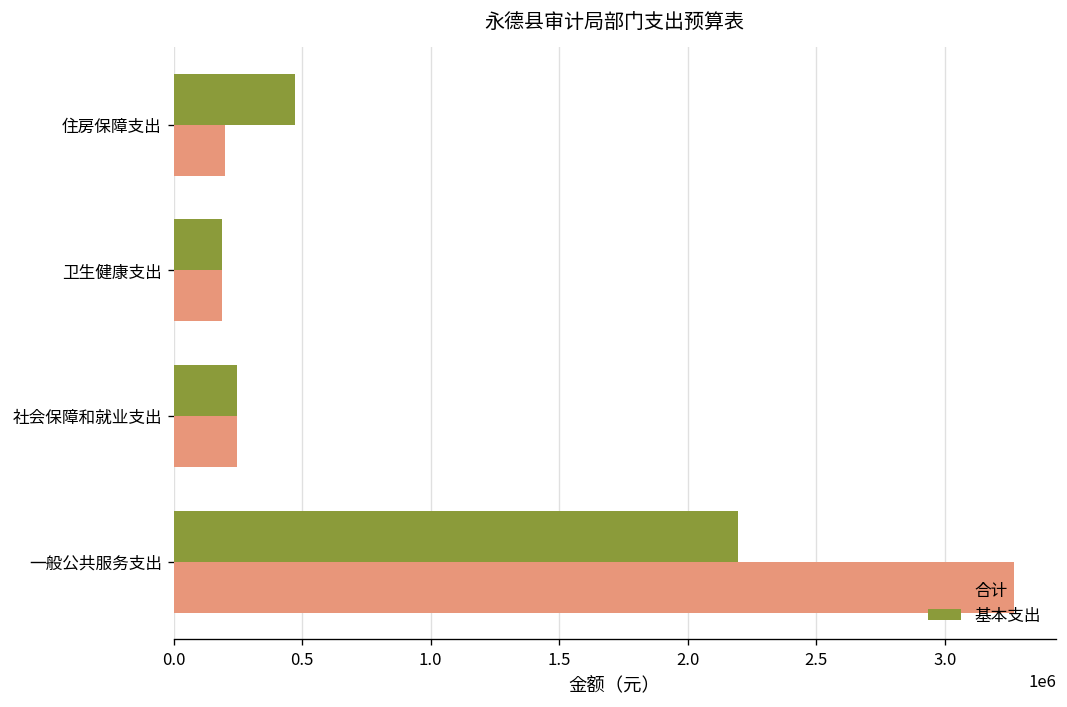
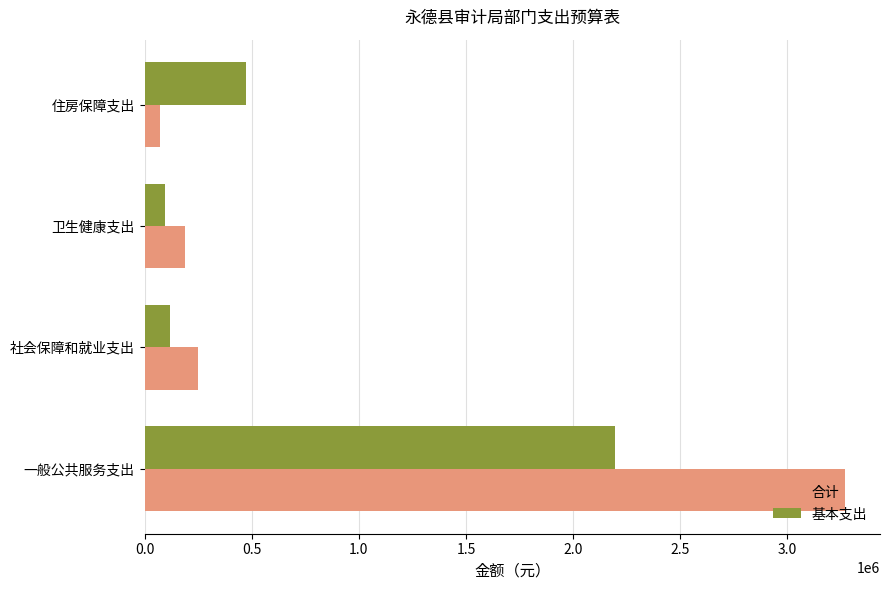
合计, 住房保障支出: 200000 -> 70000
基本支出, 卫生健康支出: 190000 -> 100000
基本支出, 社会保障和就业支出: 250000 -> 120000
